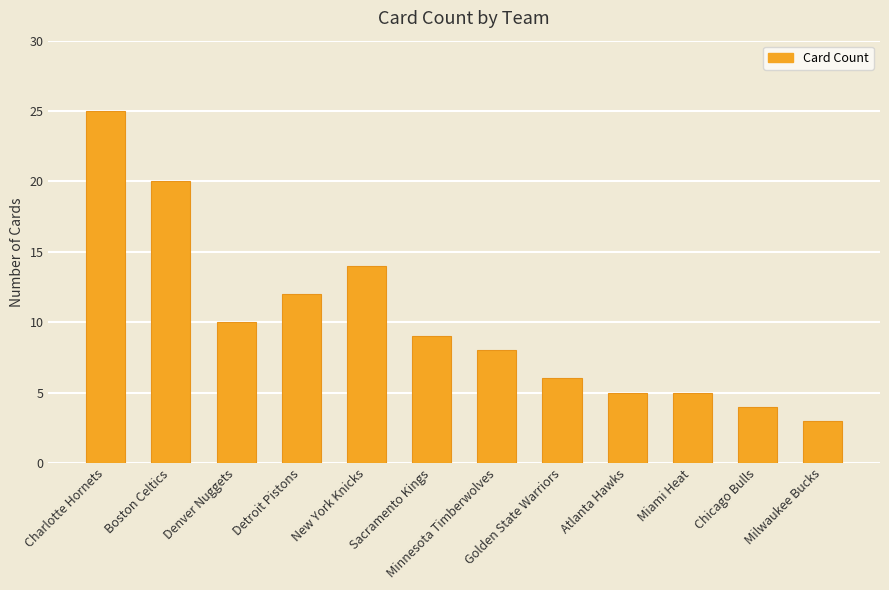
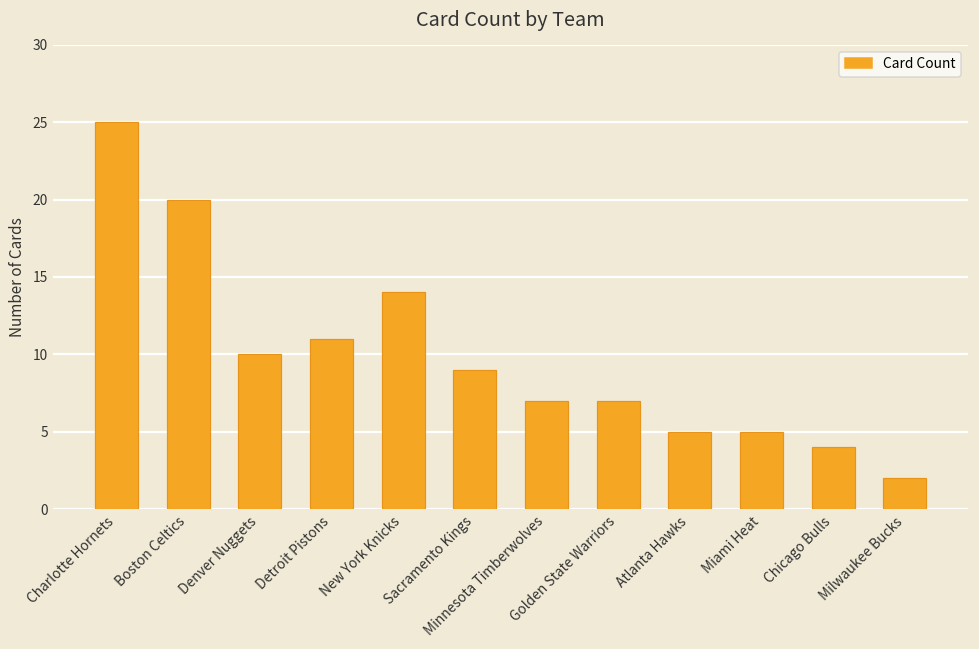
Detroit Pistons: 12 -> 11
Minnesota Timberwolves: 8 -> 7
Golden State Warriors: 6 -> 7
Milwaukee Bucks: 3 -> 2
